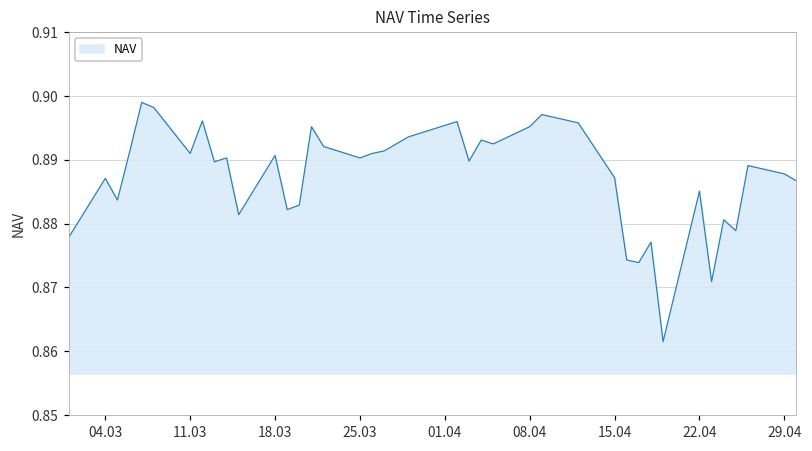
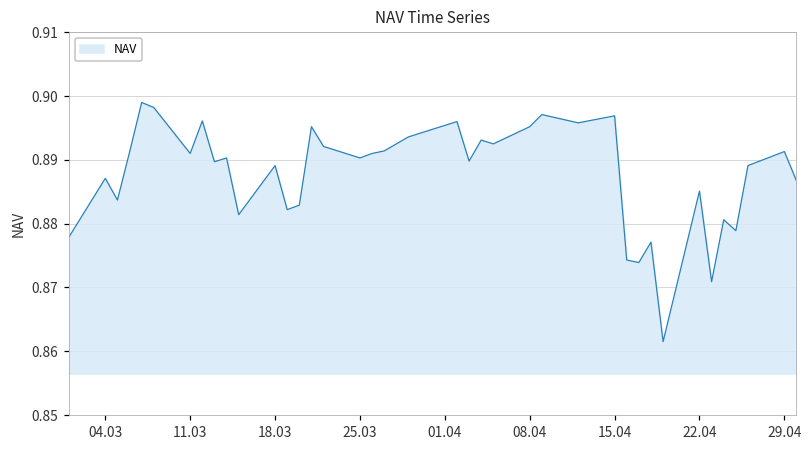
18.03: 0.891 -> 0.889
15.04: 0.887 -> 0.897
29.04: 0.888 -> 0.891
